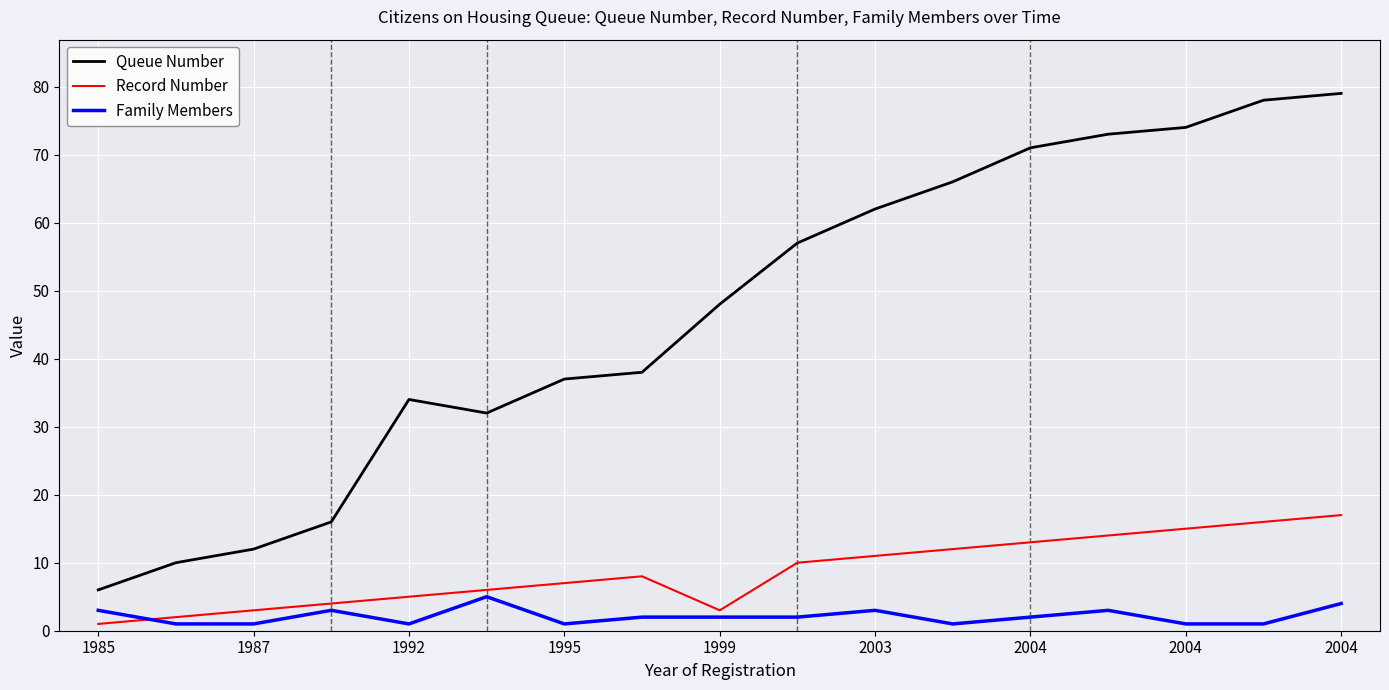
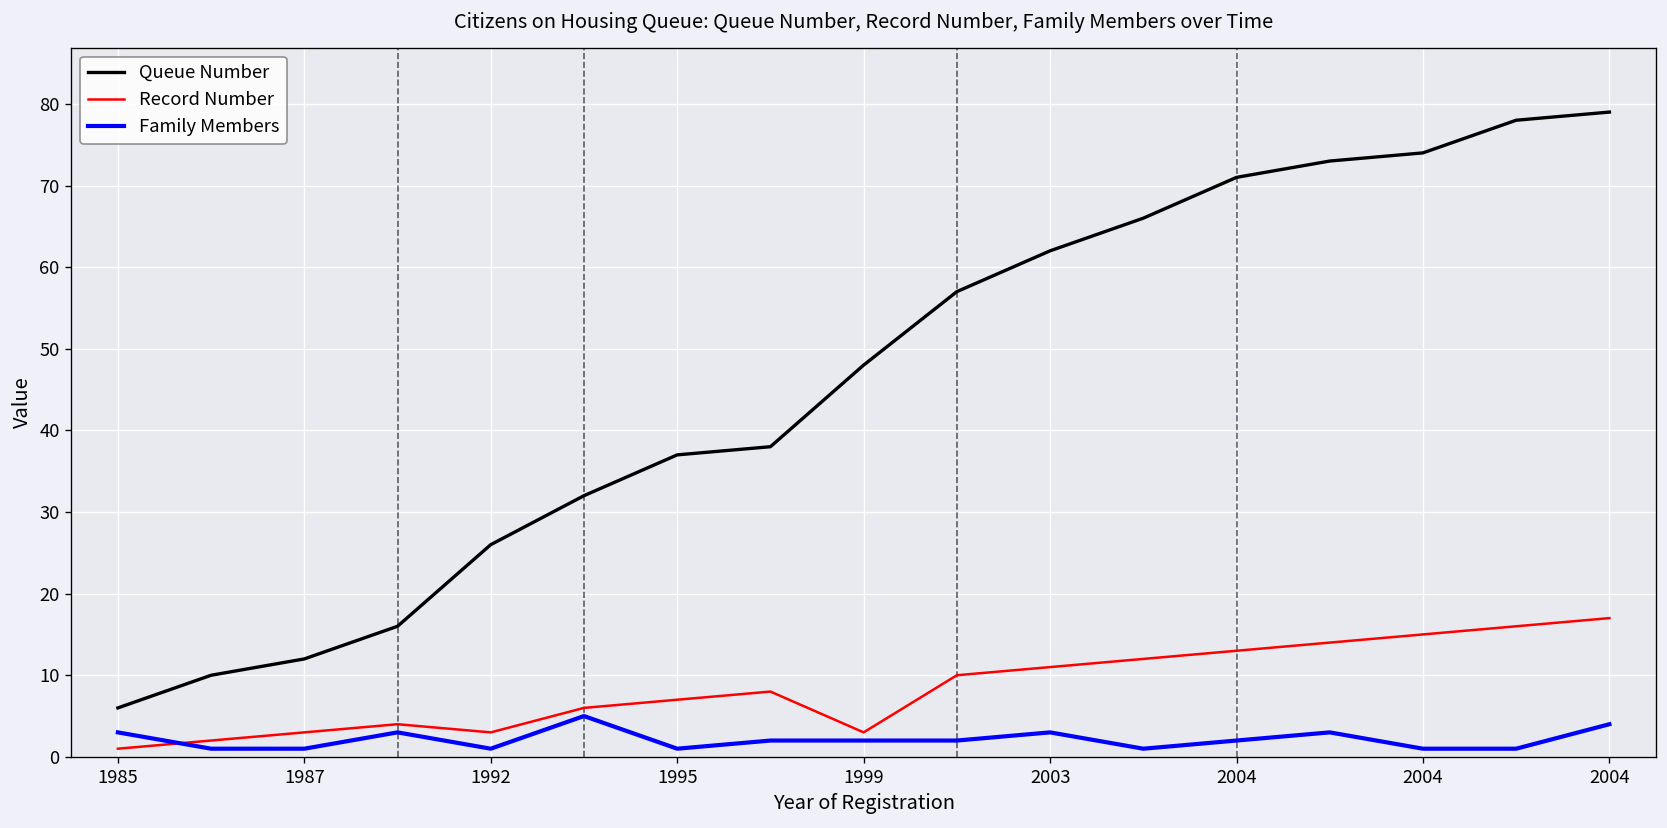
Queue Number, 1992: 34 -> 26
Record Number, 1992: 5 -> 3
